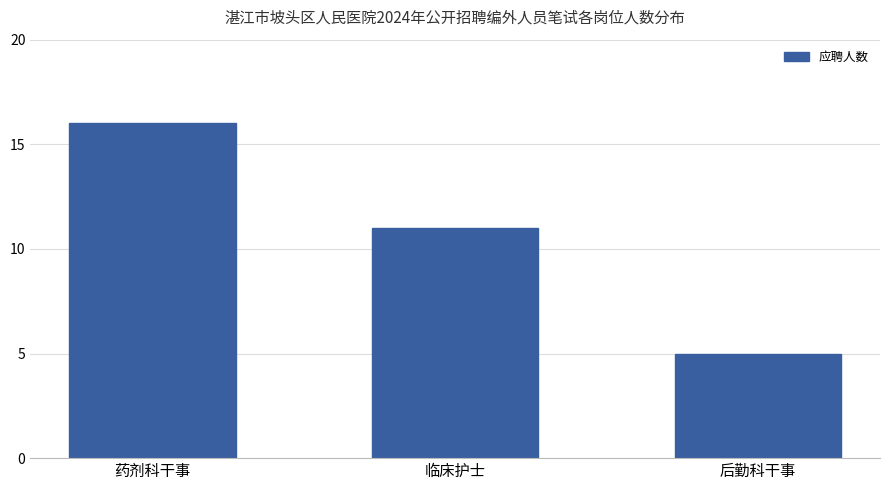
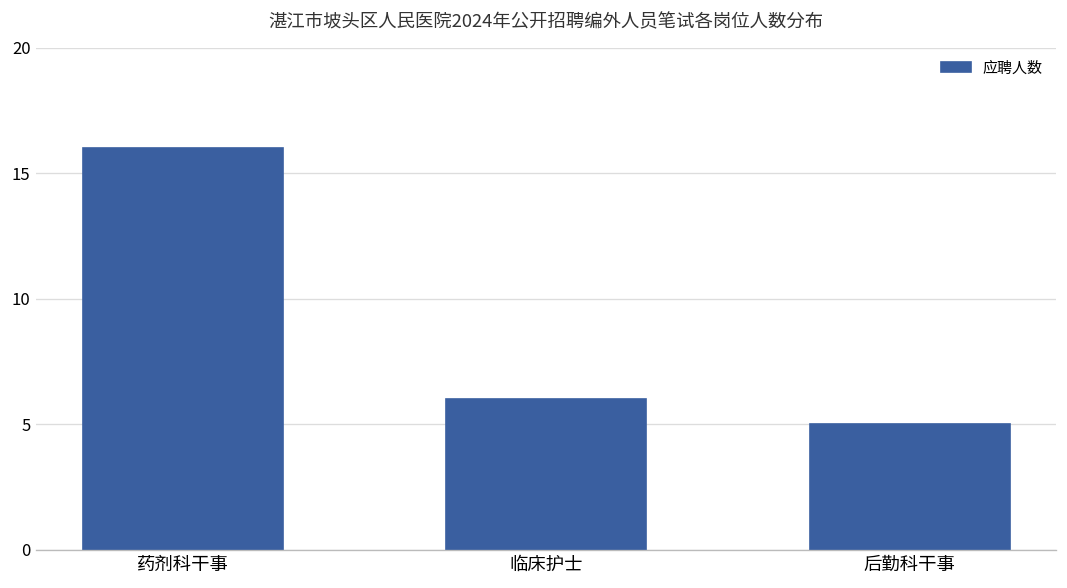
临床护士: 11 -> 6
